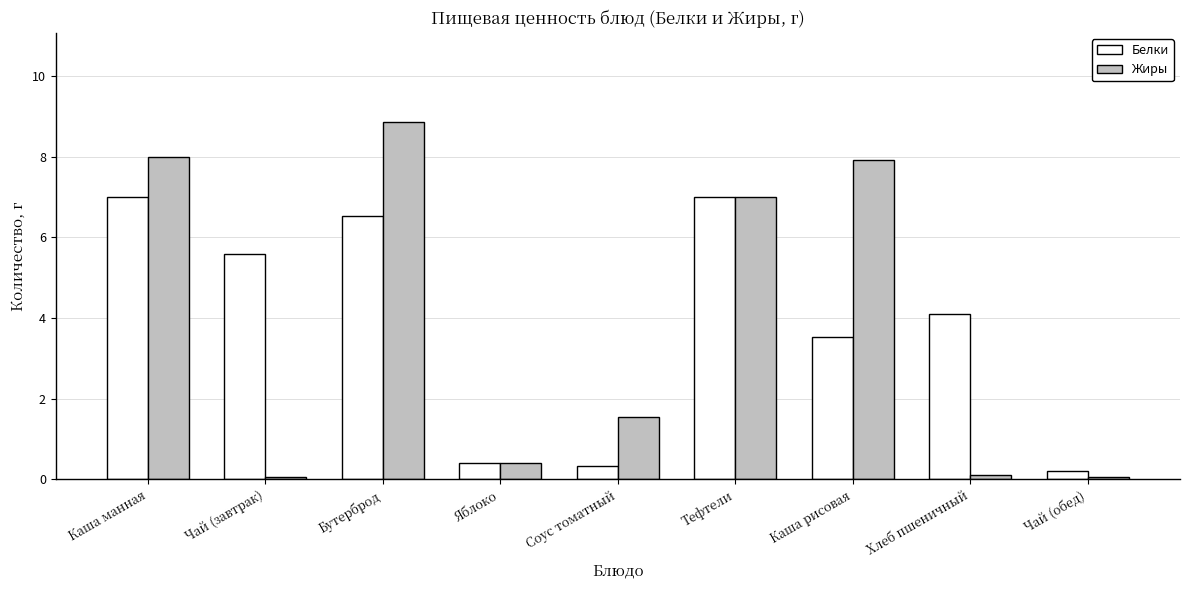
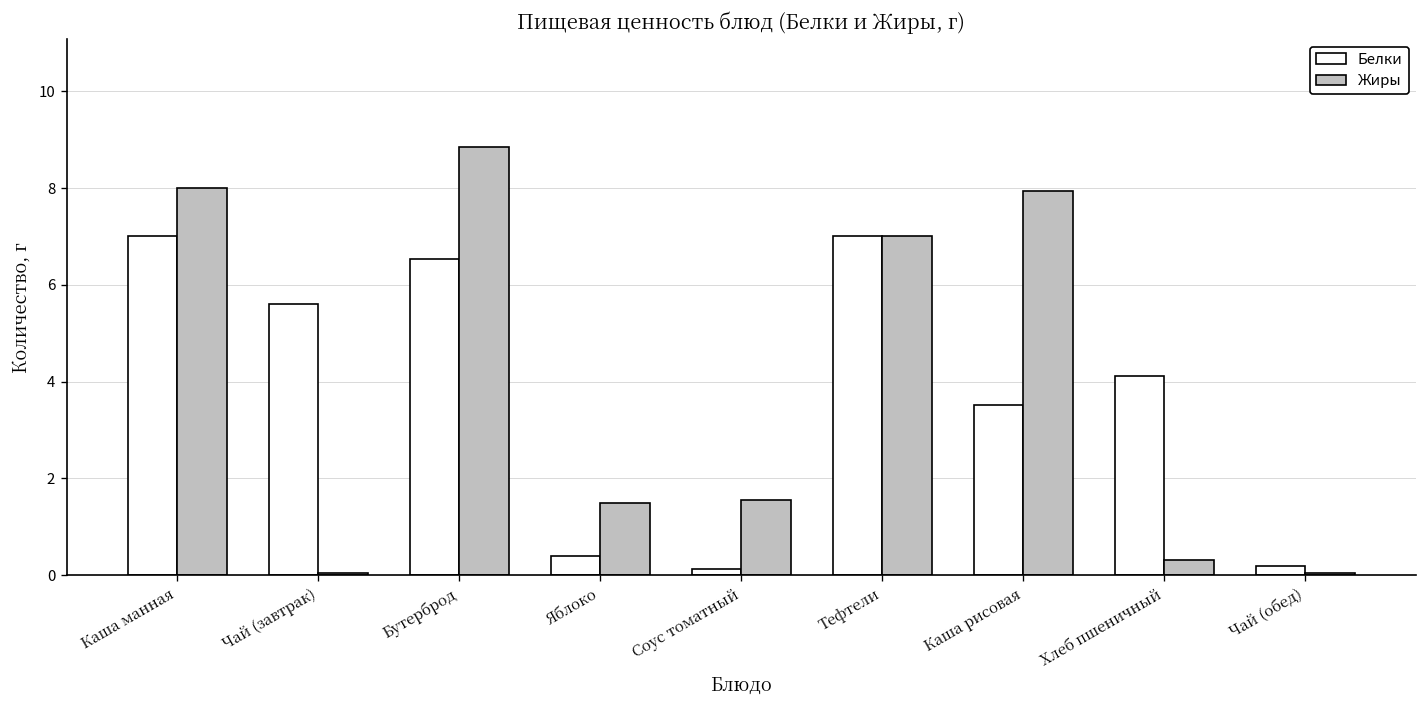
Жиры, Яблоко: 0.4 -> 1.5
Белки, Соус томатный: 0.3 -> 0.1
Жиры, Хлеб пшеничный: 0.1 -> 0.3
